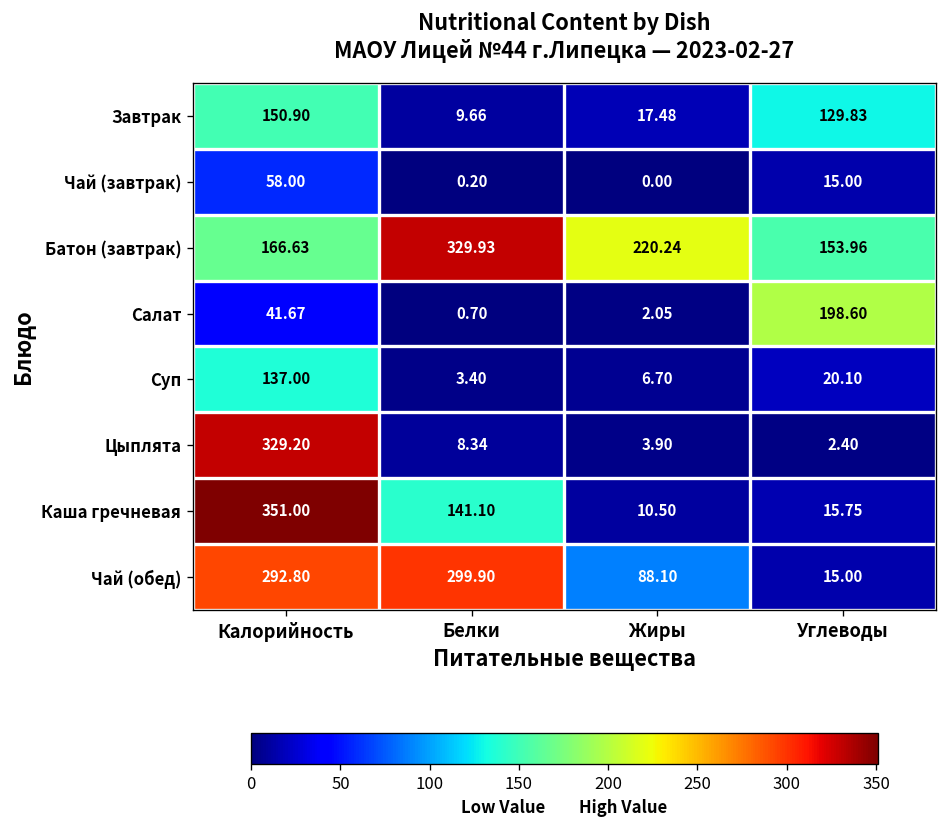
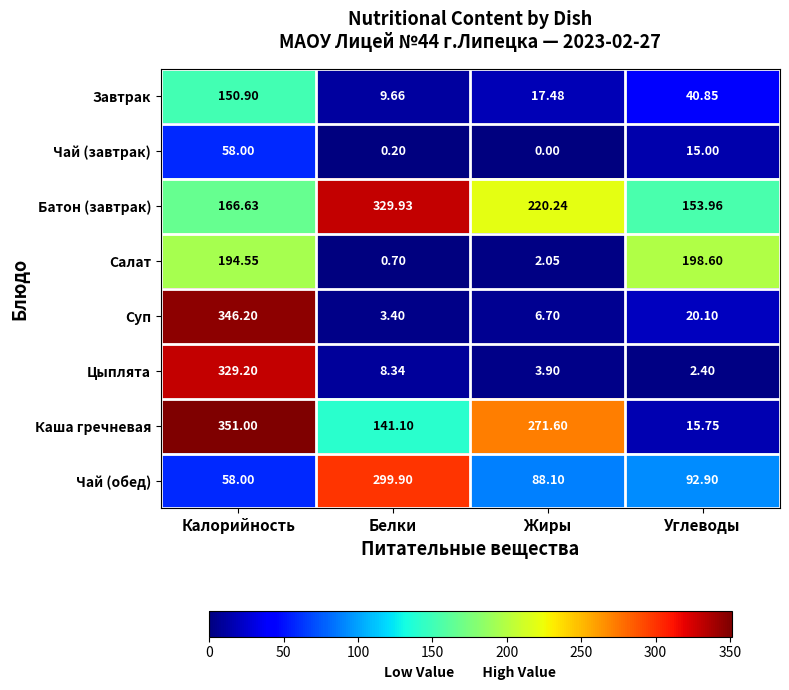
Завтрак, Углеводы: 129.83 -> 40.85
Салат, Калорийность: 41.67 -> 194.55
Суп, Калорийность: 137.00 -> 346.20
Каша гречневая, Жиры: 10.50 -> 271.60
Чай (обед), Калорийность: 292.80 -> 58.00
Чай (обед), Углеводы: 15.00 -> 92.90
